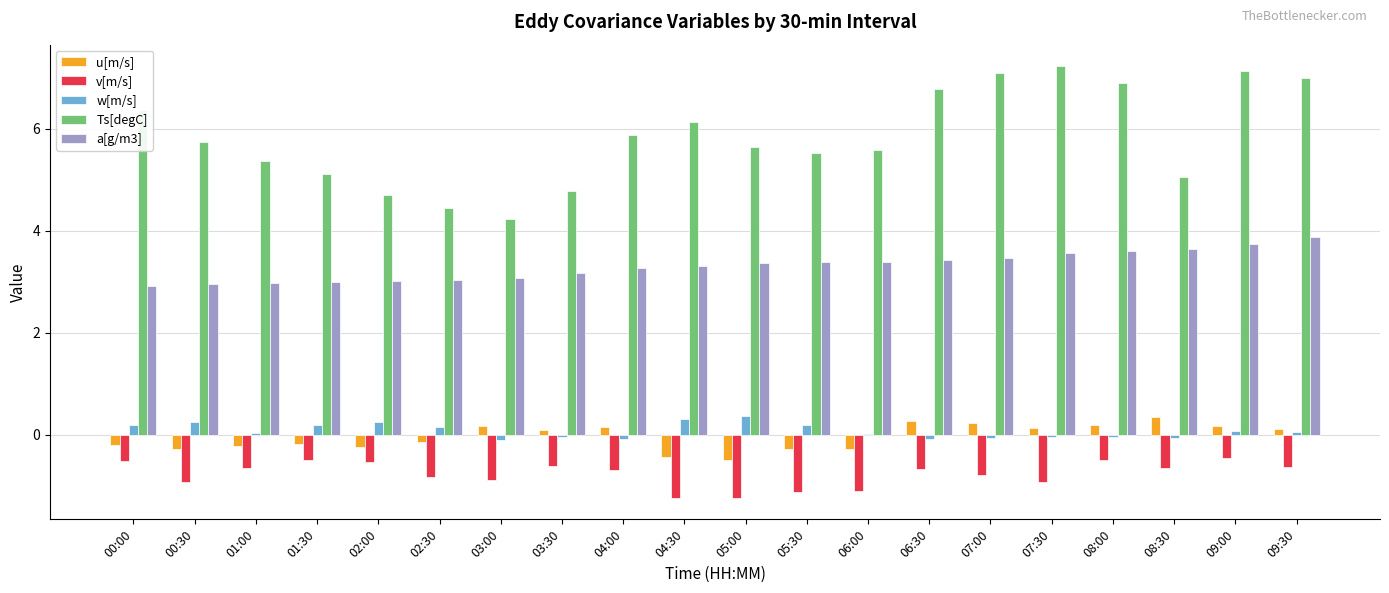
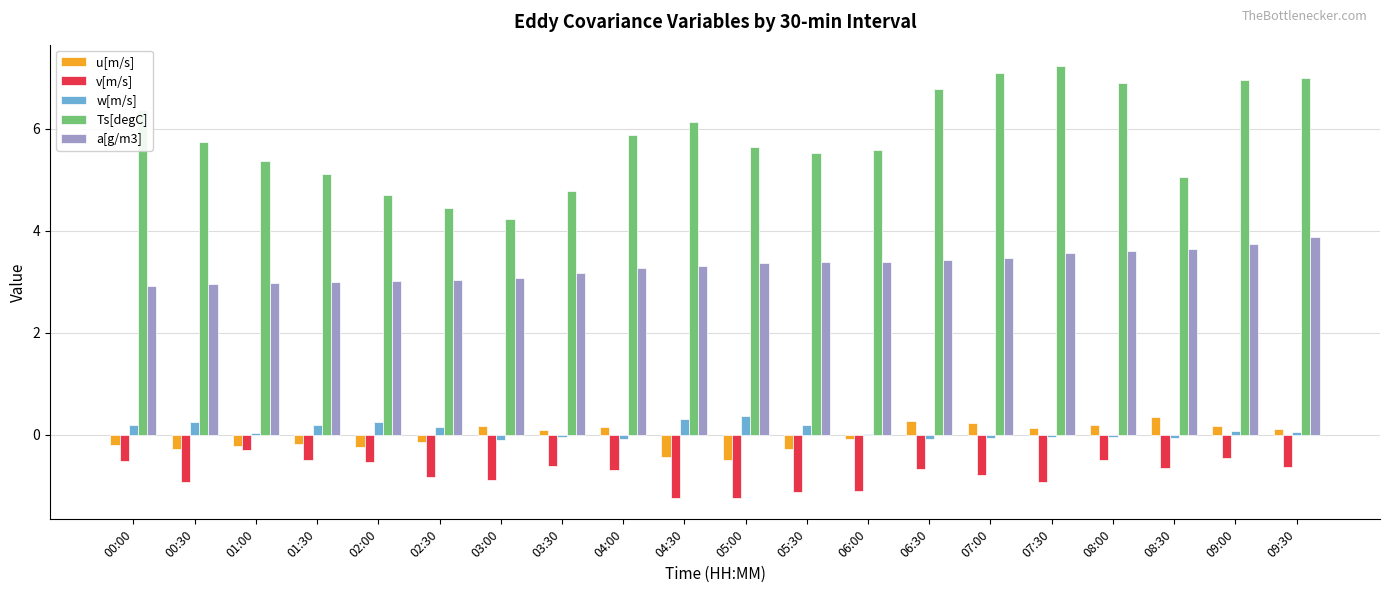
v[m/s], 01:00: -0.7 -> -0.3
u[m/s], 06:00: -0.3 -> -0.1
Ts[degC], 09:00: 7.1 -> 7.0
